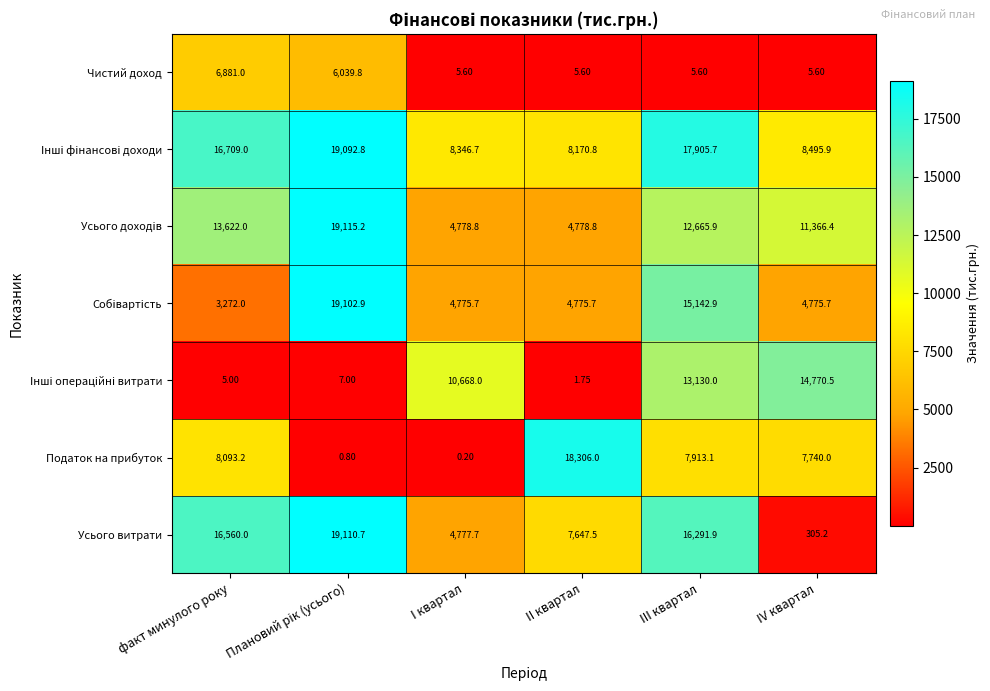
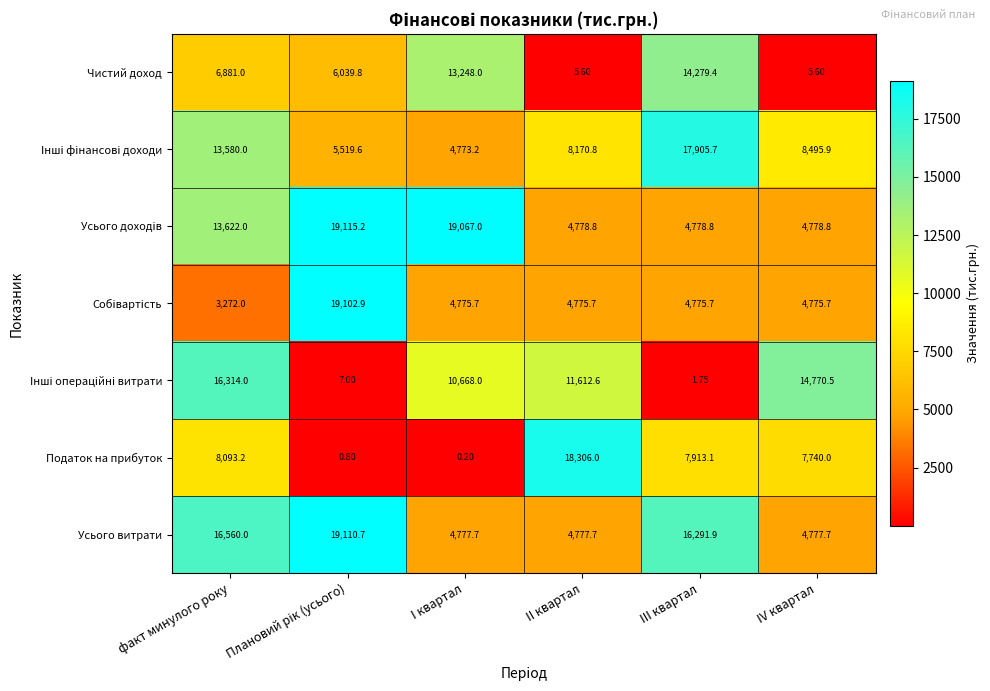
Чистий доход, І квартал: 5.60 -> 13,248.0
Чистий доход, ІІІ квартал: 5.60 -> 14,279.4
Інші фінансові доходи, факт минулого року: 16,709.0 -> 13,580.0
Інші фінансові доходи, Плановий рік (усього): 19,092.8 -> 5,519.6
Інші фінансові доходи, І квартал: 8,346.7 -> 4,773.2
Усього доходів, І квартал: 4,778.8 -> 19,067.0
Усього доходів, ІІІ квартал: 12,665.9 -> 4,778.8
Усього доходів, ІV квартал: 11,366.4 -> 4,778.8
Собівартість, ІІІ квартал: 15,142.9 -> 4,775.7
Інші операційні витрати, факт минулого року: 5.00 -> 16,314.0
Інші операційні витрати, ІІ квартал: 1.75 -> 11,612.6
Інші операційні витрати, ІІІ квартал: 13,130.0 -> 1.75
Усього витрати, ІІ квартал: 7,647.5 -> 4,777.7
Усього витрати, ІV квартал: 305.2 -> 4,777.7
